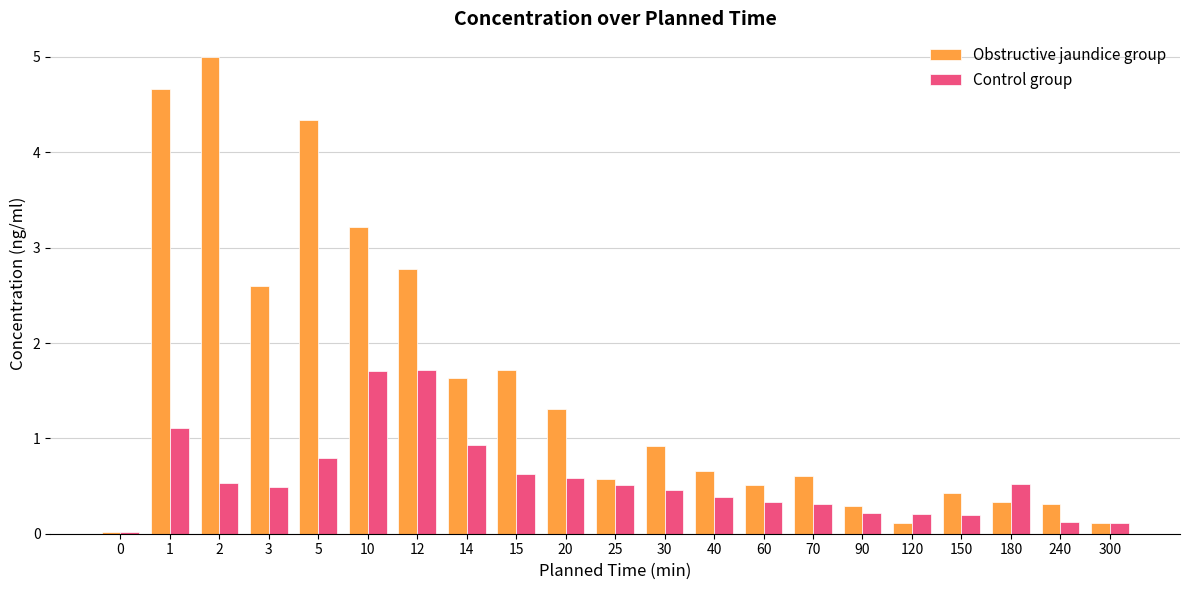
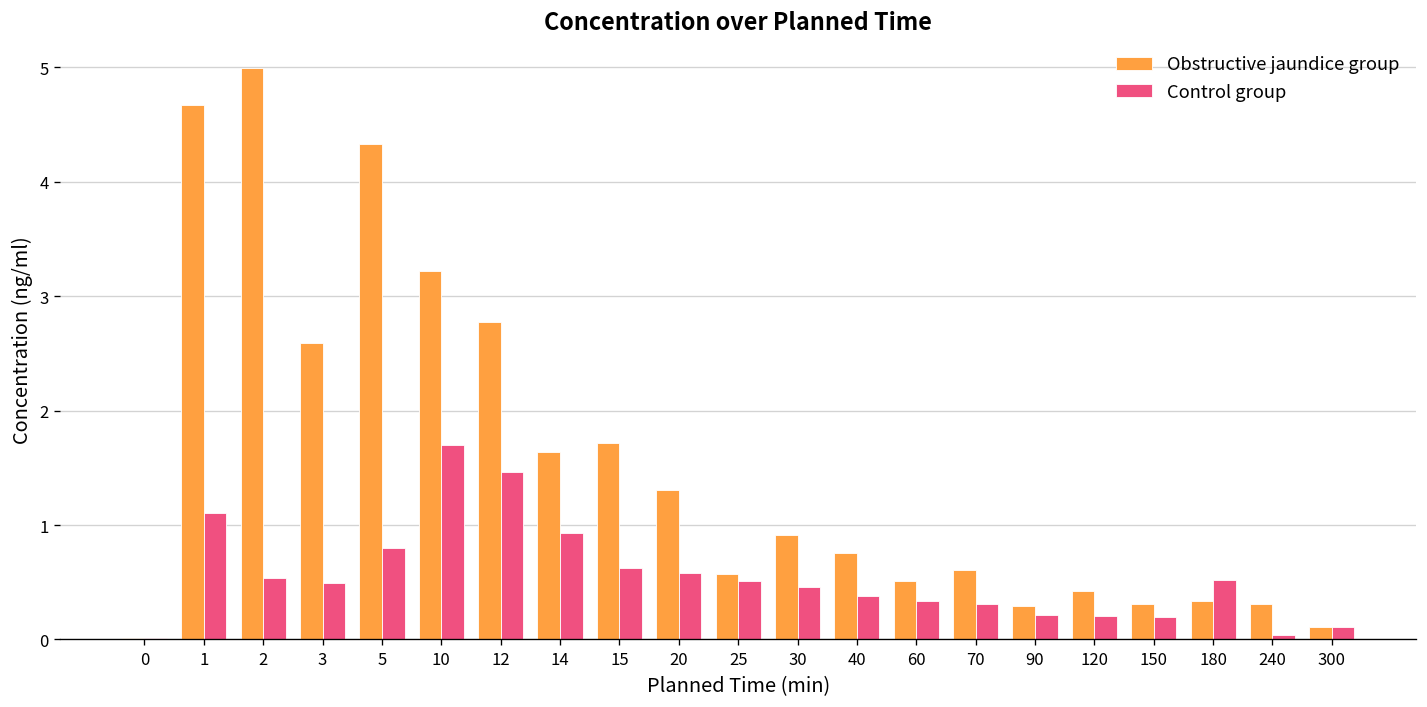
Control group, 12: 1.7 -> 1.5
Obstructive jaundice group, 40: 0.7 -> 0.8
Obstructive jaundice group, 120: 0.1 -> 0.4
Obstructive jaundice group, 150: 0.4 -> 0.3
Control group, 240: 0.1 -> 0.0
